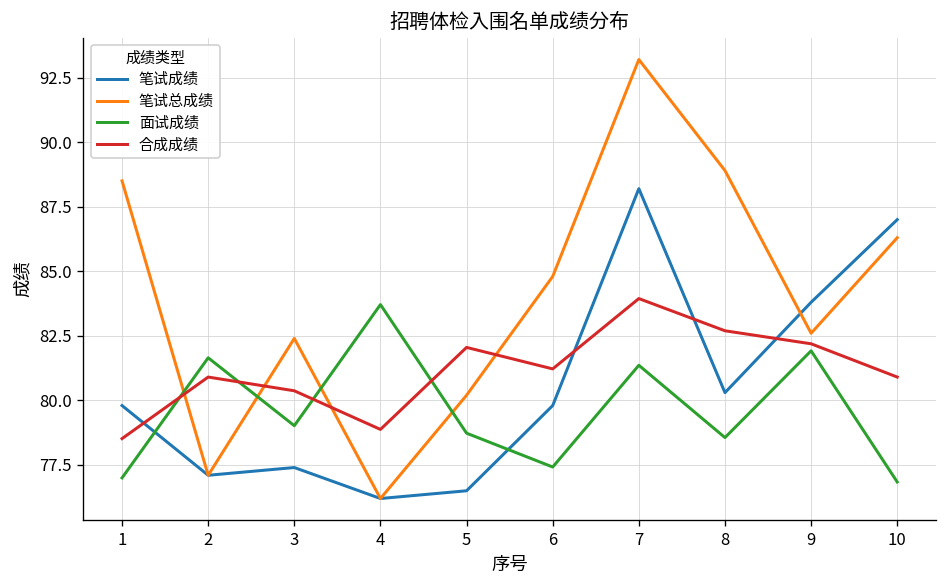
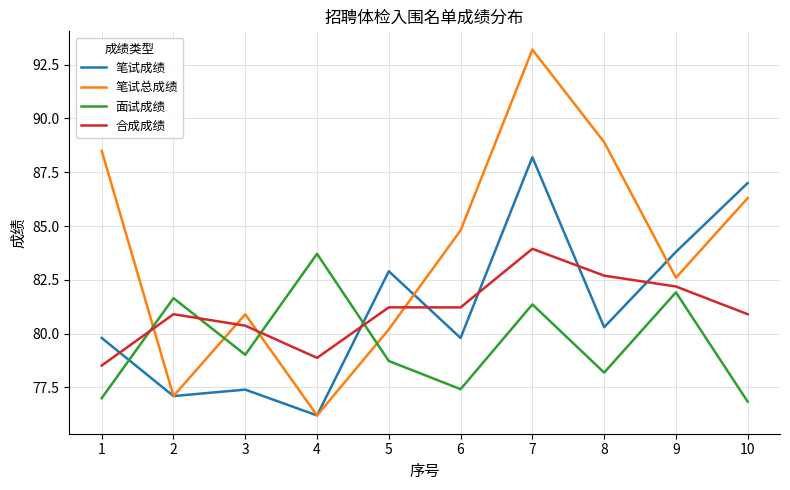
笔试总成绩, 3: 82.4 -> 80.9
笔试成绩, 5: 76.5 -> 82.9
合成成绩, 5: 82.1 -> 81.2
面试成绩, 8: 78.6 -> 78.2
